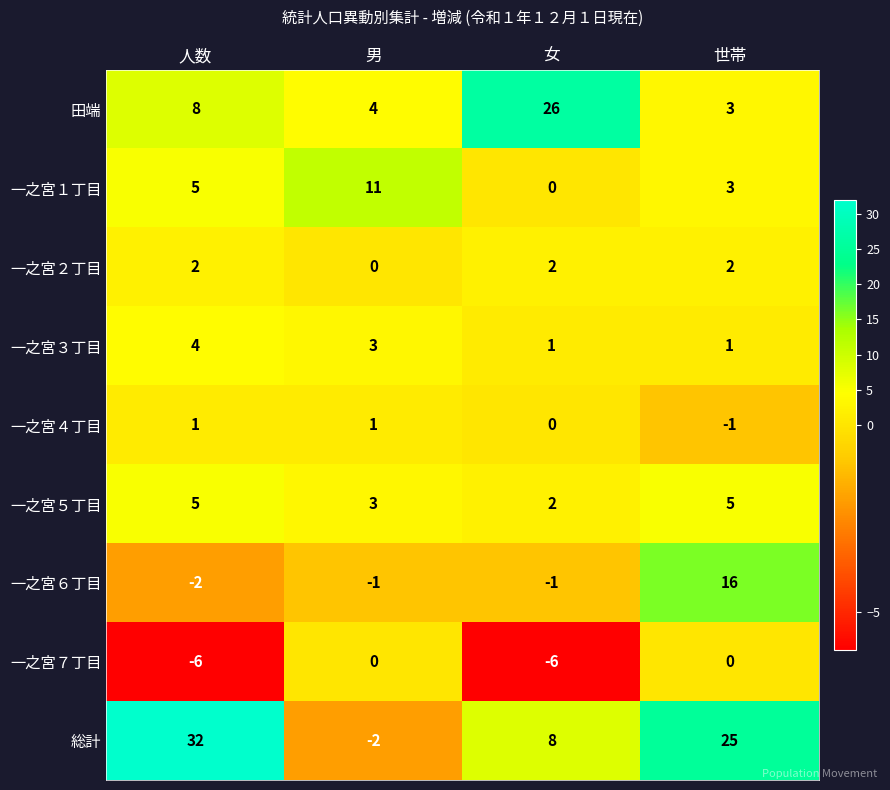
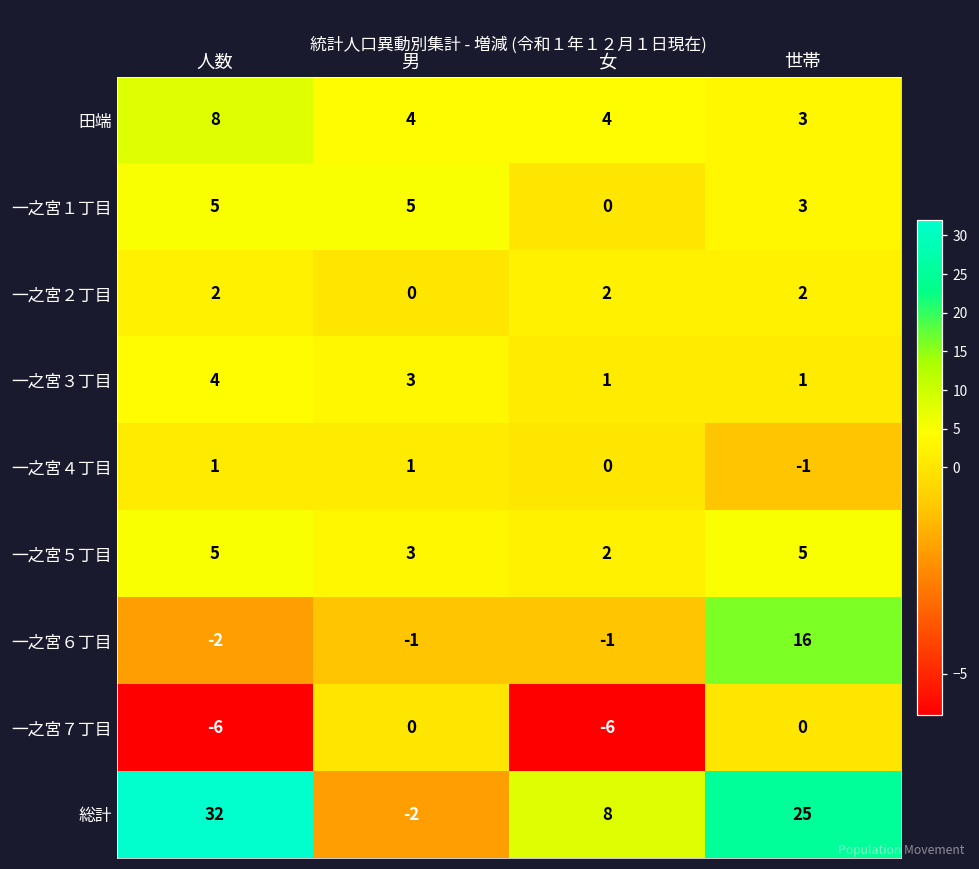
田端, 女: 26 -> 4
一之宮１丁目, 男: 11 -> 5
